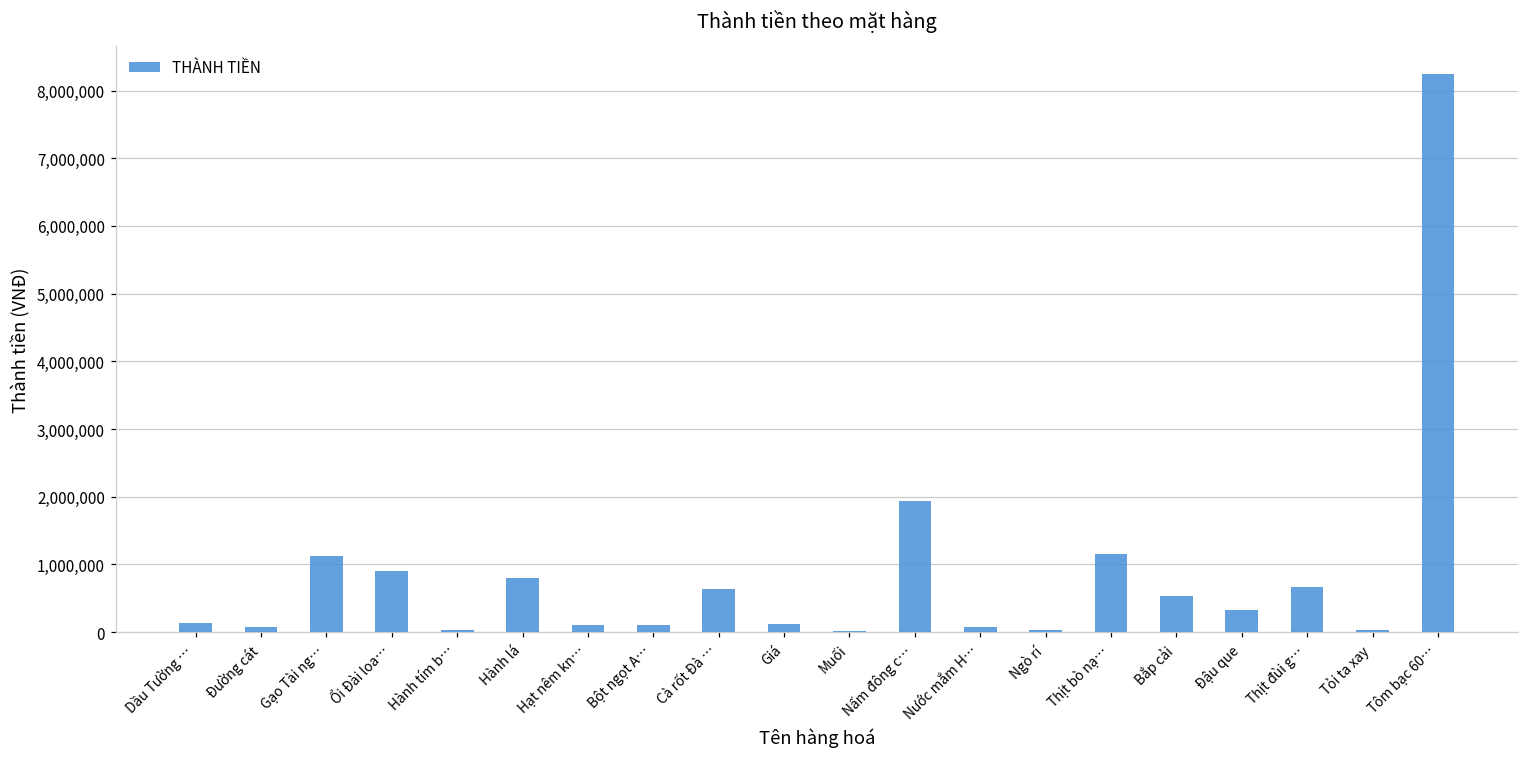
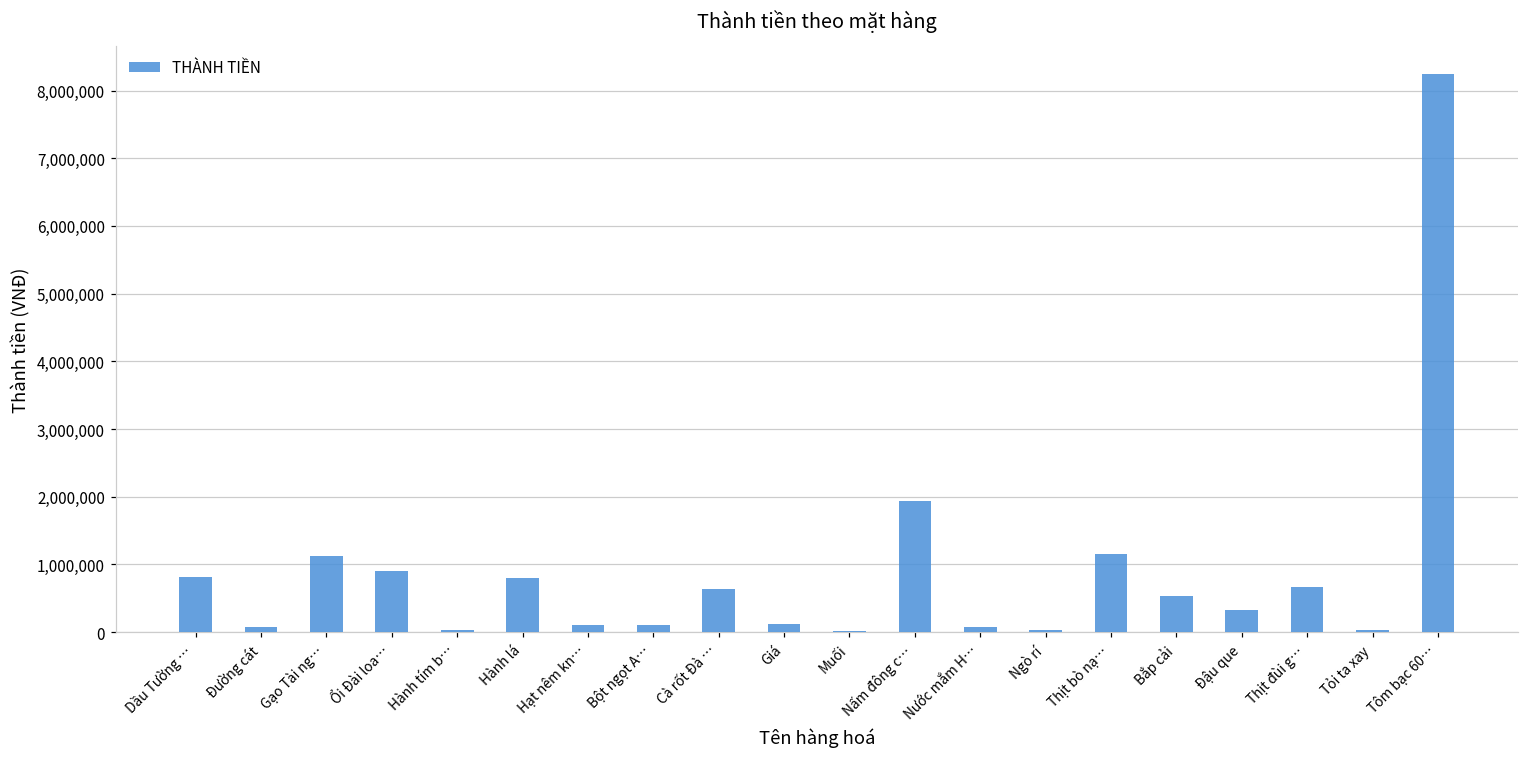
Dầu Tường …: 100,000 -> 800,000
